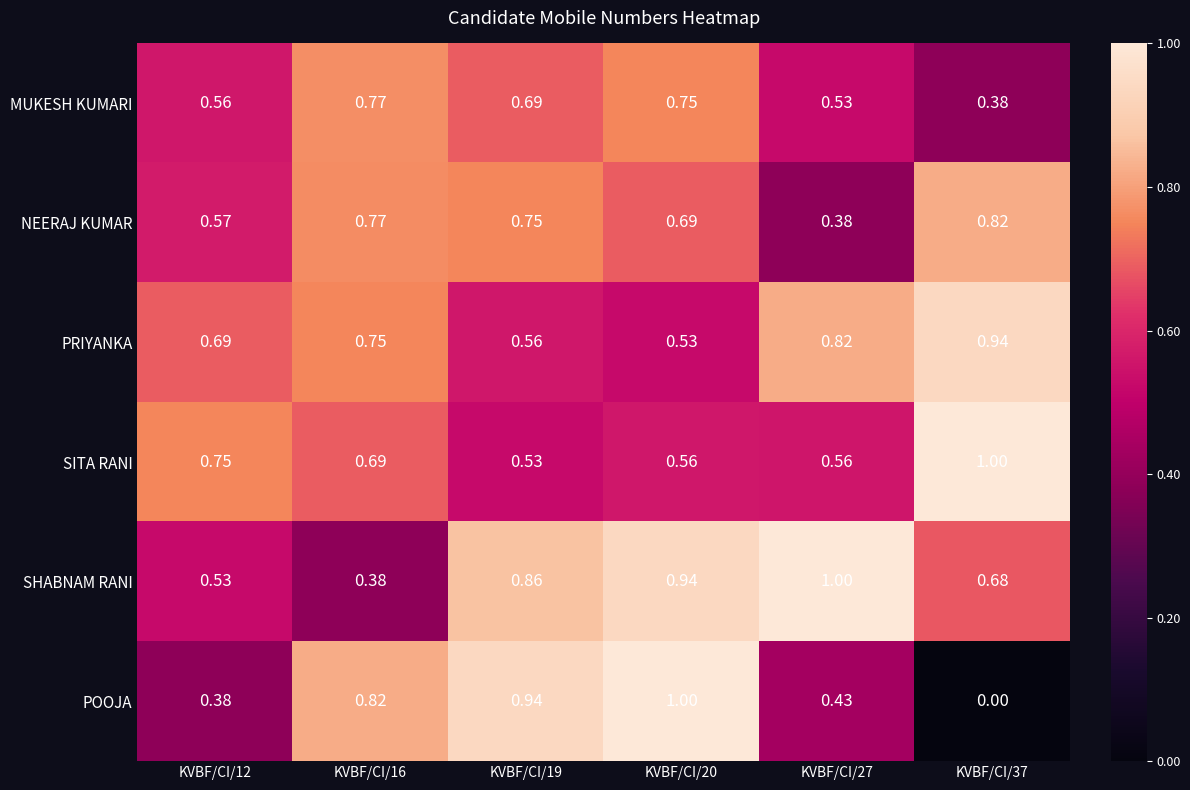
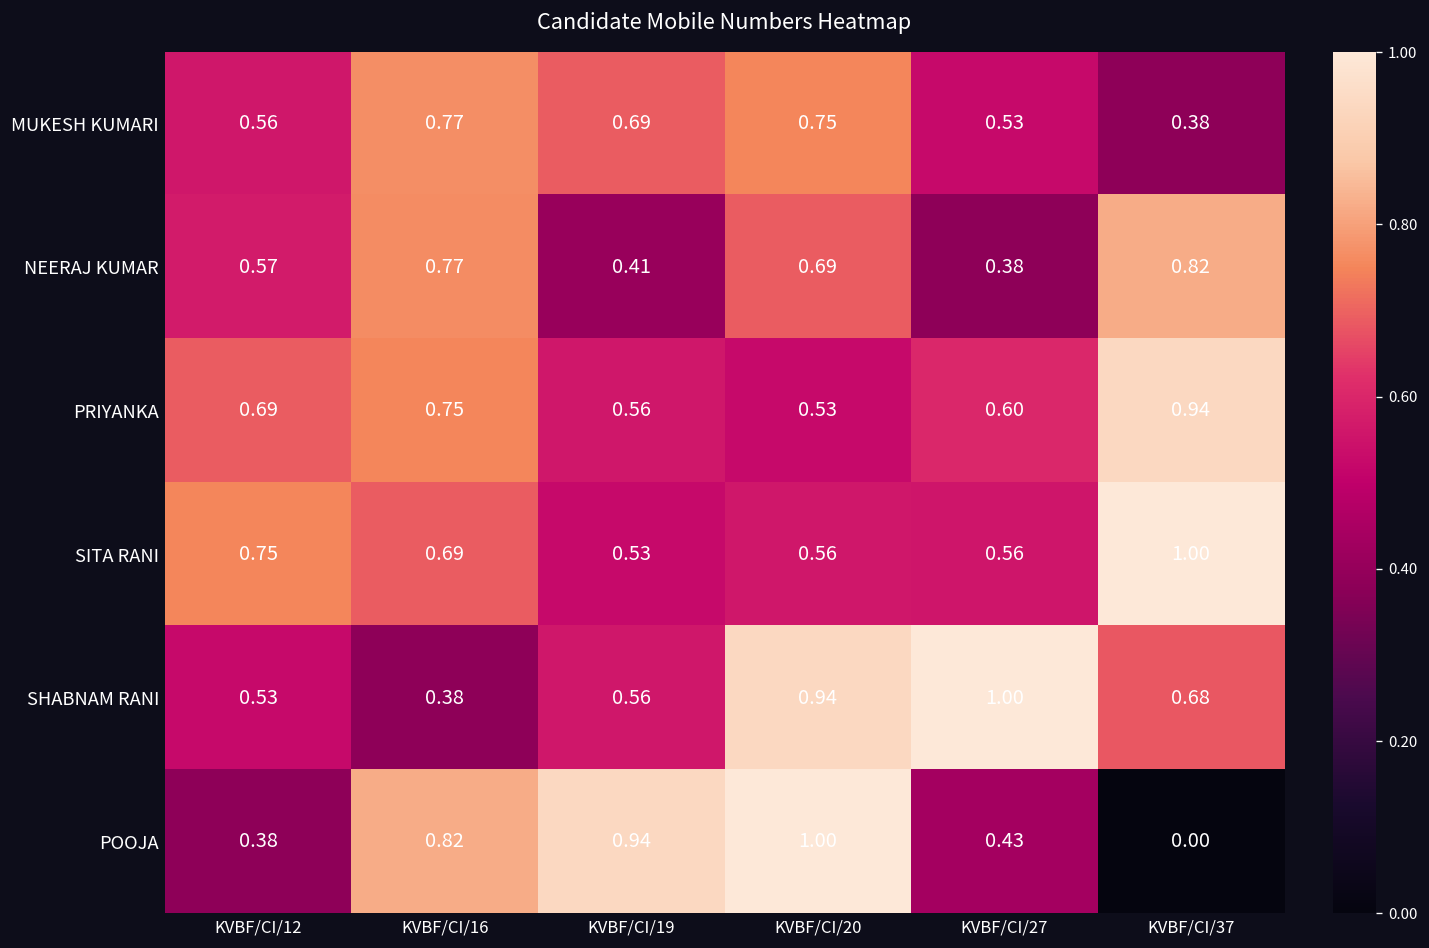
NEERAJ KUMAR, KVBF/CI/19: 0.75 -> 0.41
PRIYANKA, KVBF/CI/27: 0.82 -> 0.60
SHABNAM RANI, KVBF/CI/19: 0.86 -> 0.56
